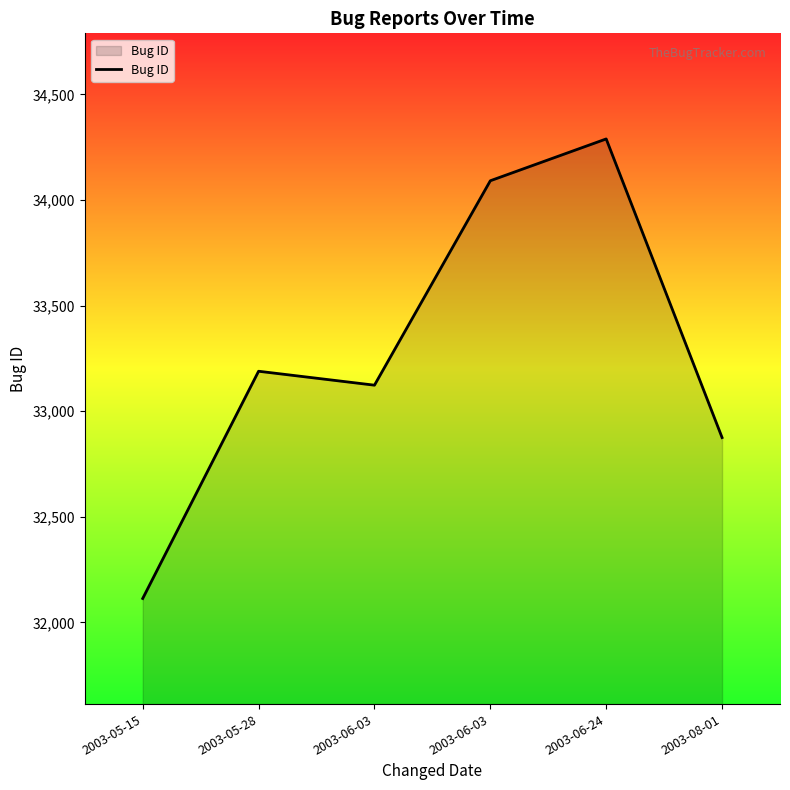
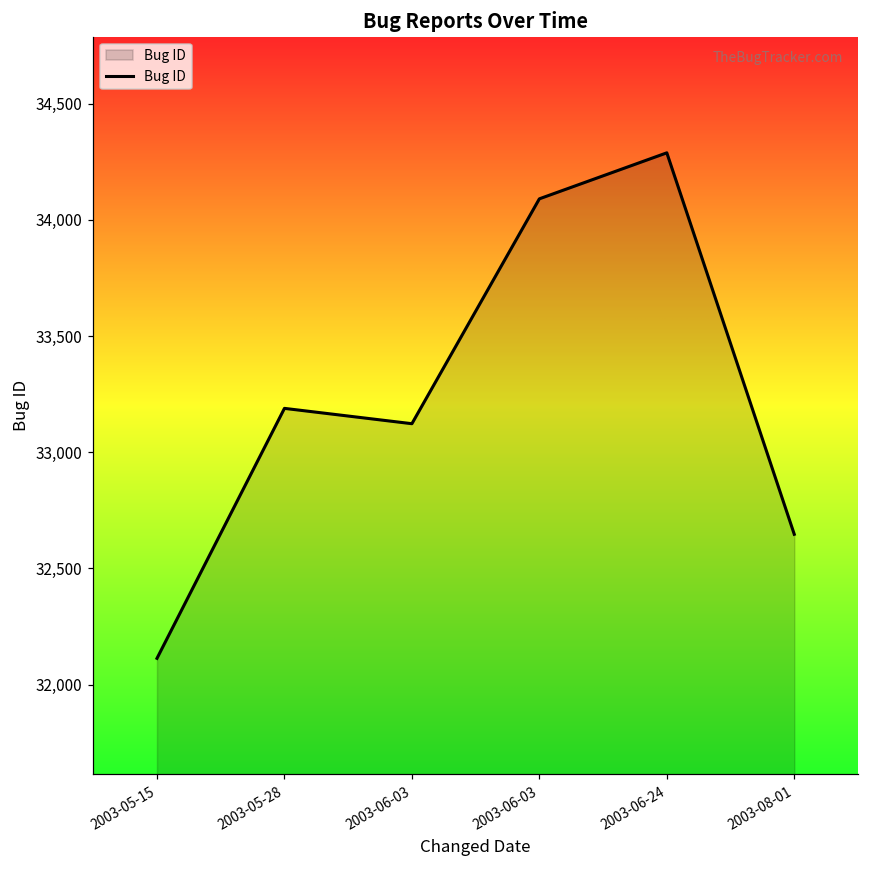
2003-08-01: 32,880 -> 32,650
